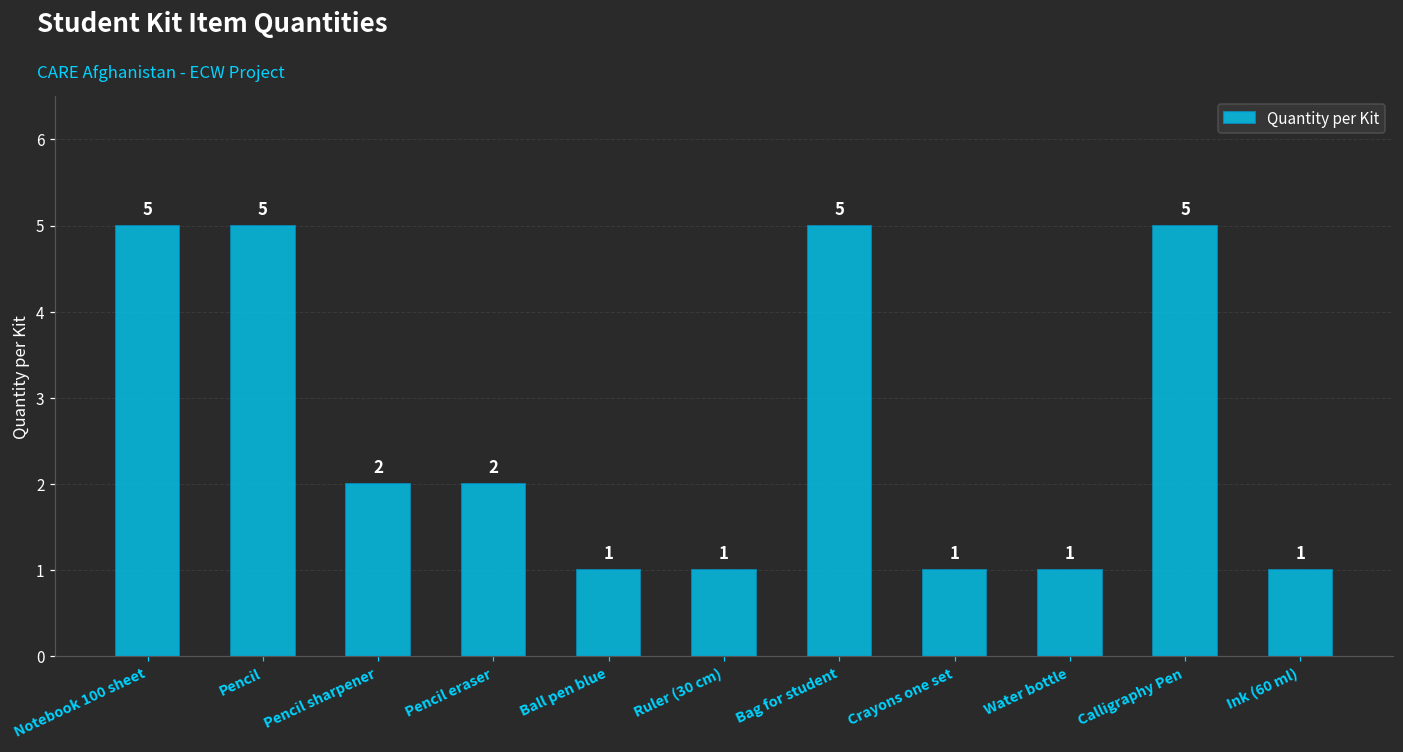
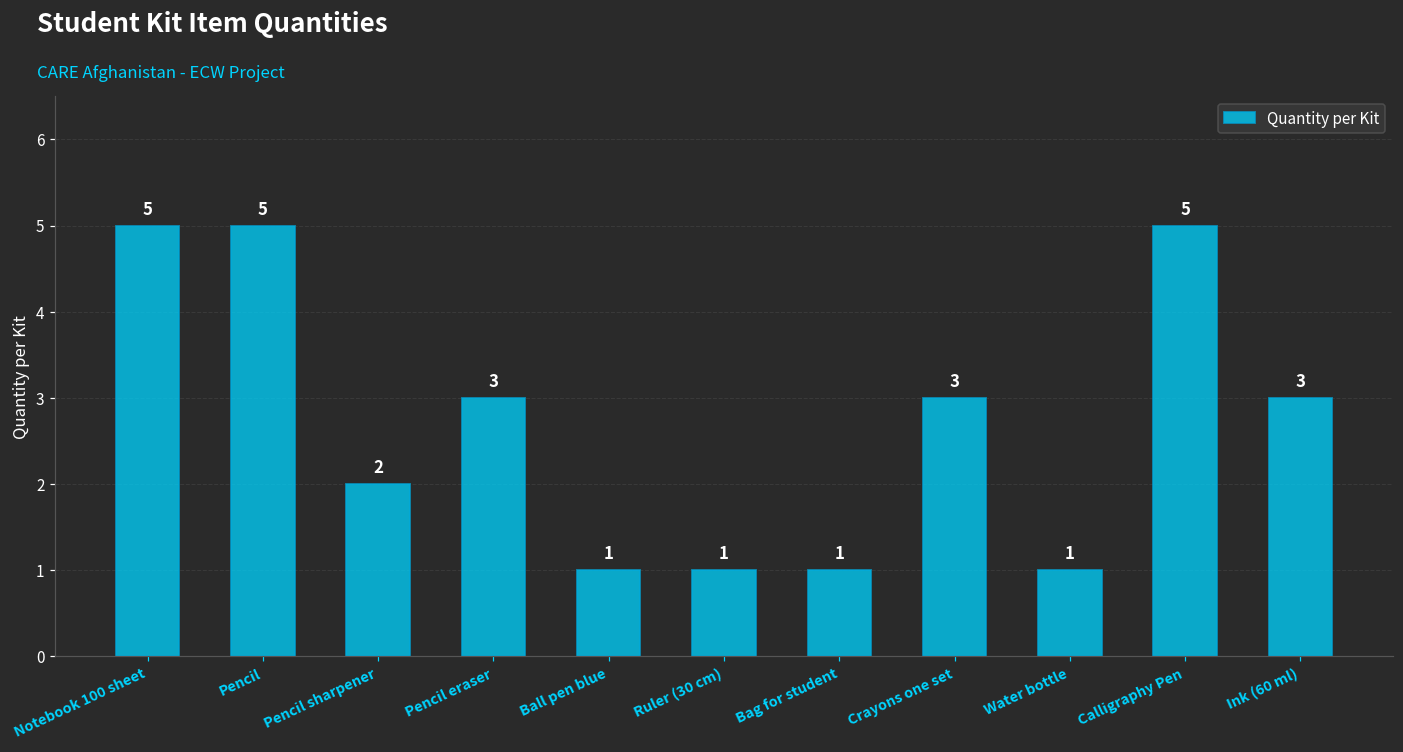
Pencil eraser: 2 -> 3
Bag for student: 5 -> 1
Crayons one set: 1 -> 3
Ink (60 ml): 1 -> 3
